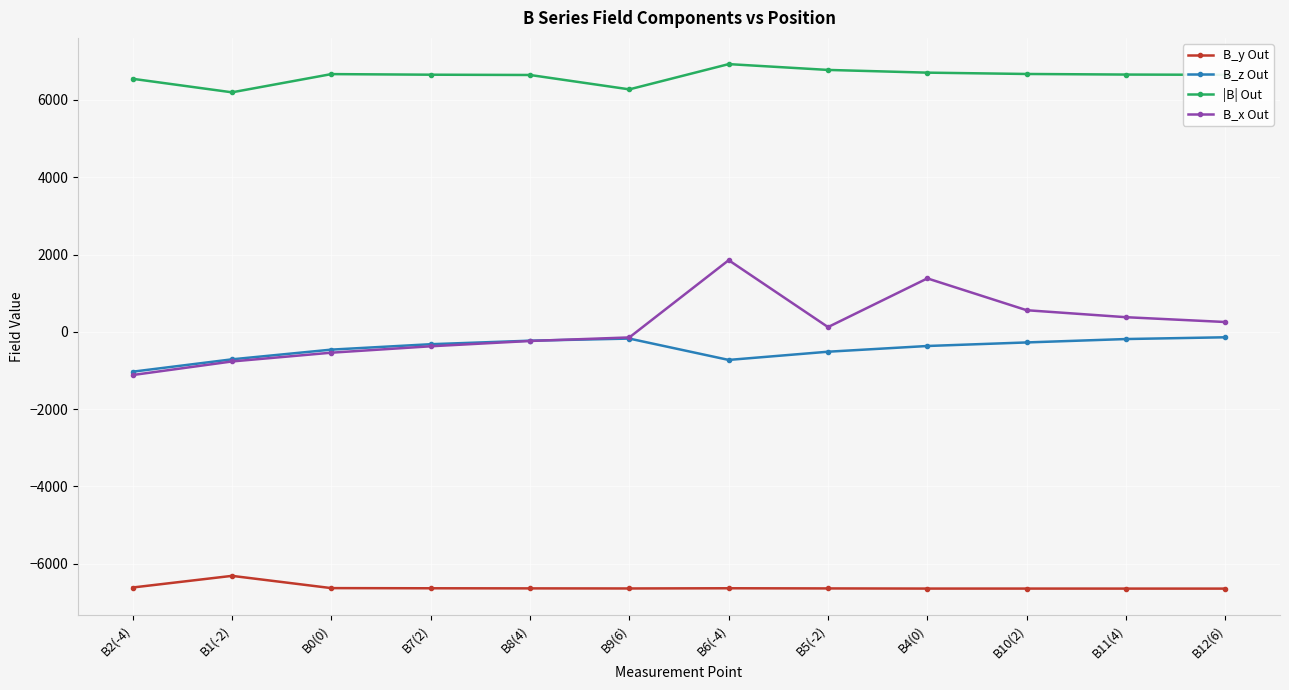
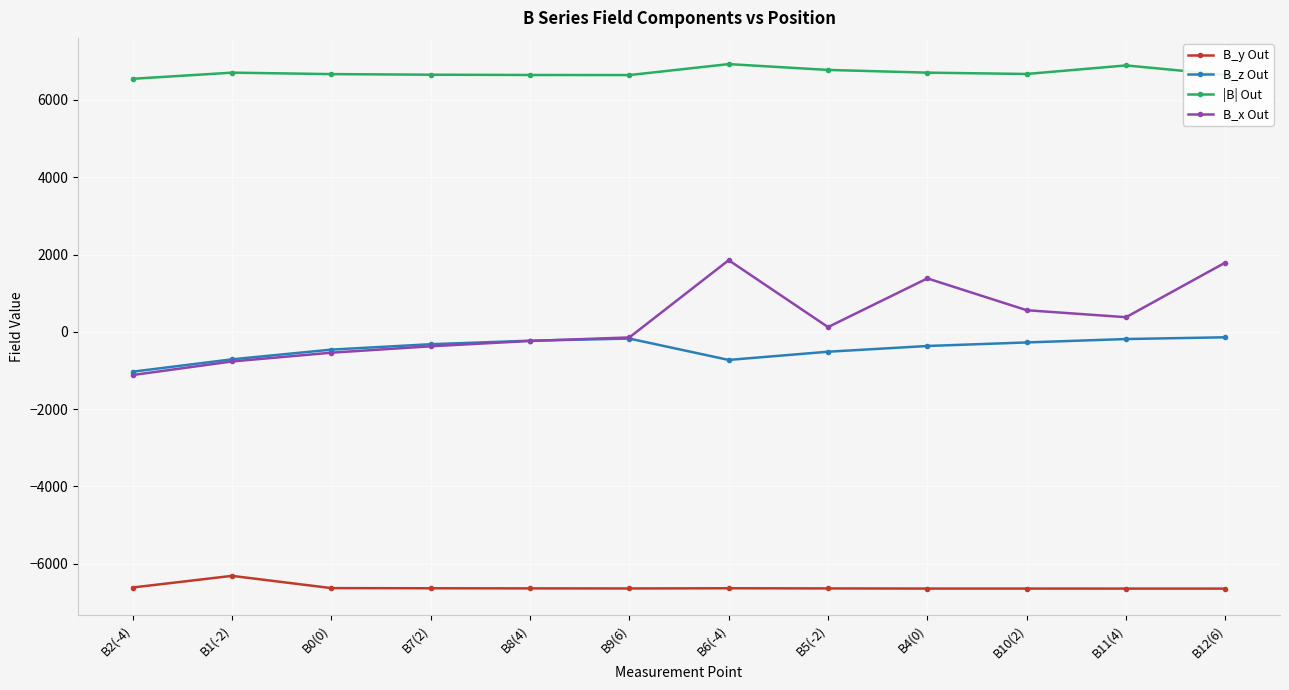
|B| Out, B1(-2): 6200 -> 6700
|B| Out, B9(6): 6300 -> 6600
|B| Out, B11(4): 6700 -> 6900
B_x Out, B12(6): 300 -> 1800
